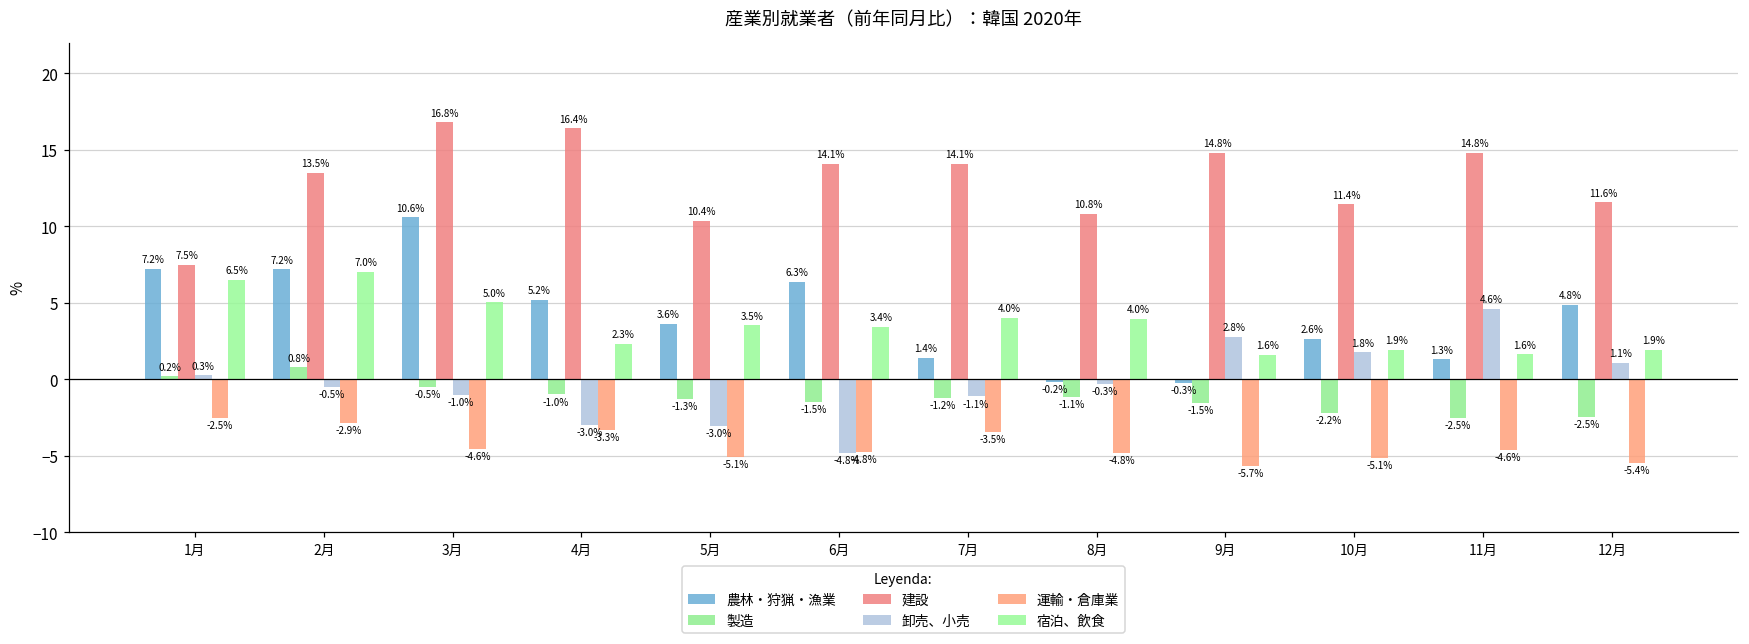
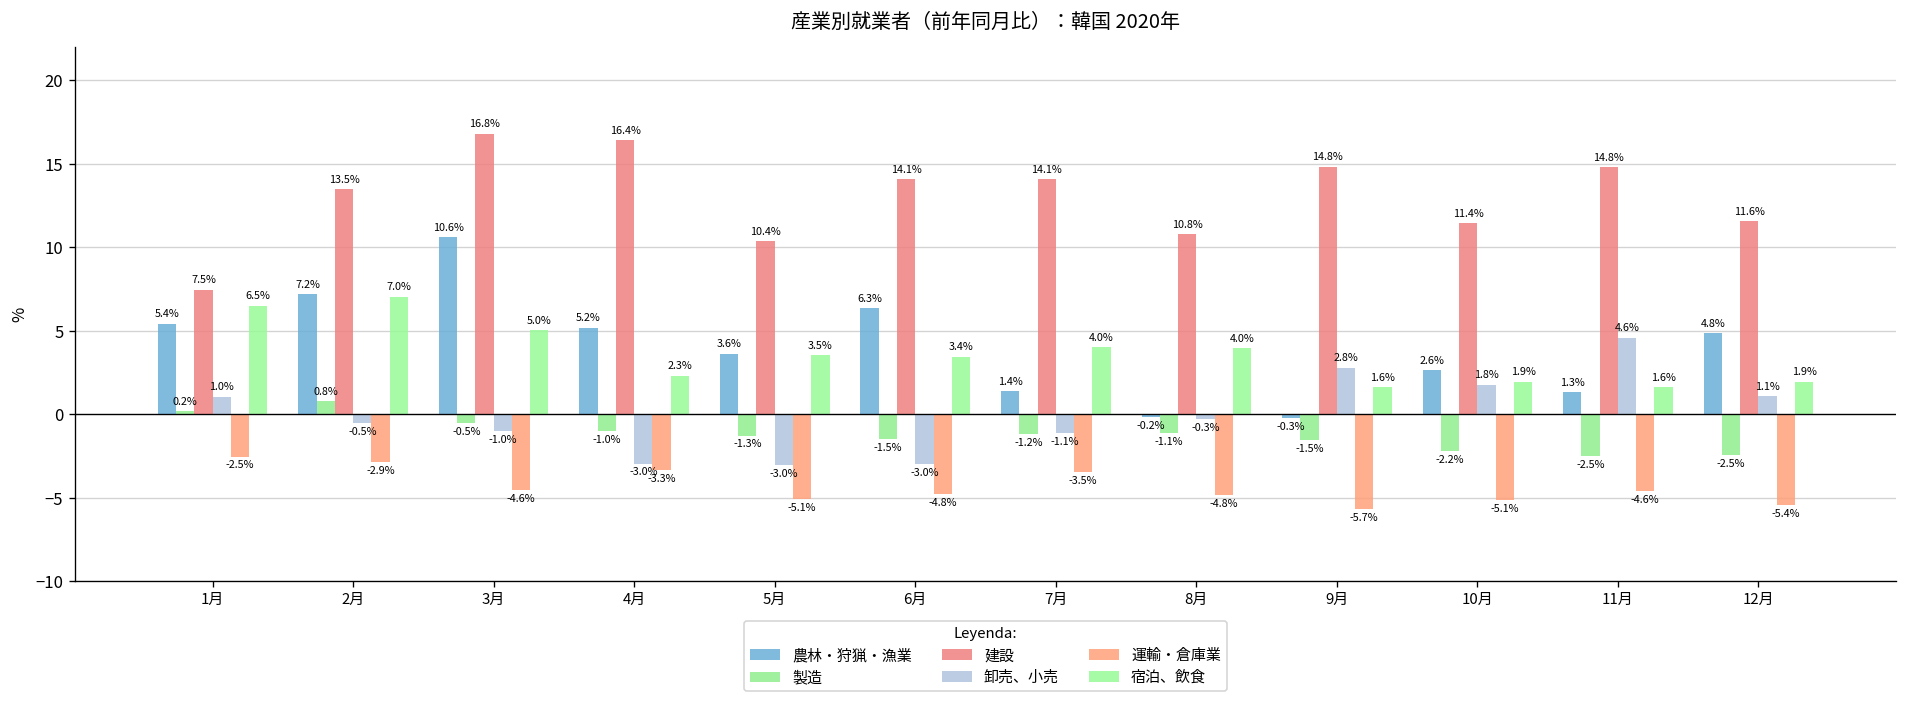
農林・狩猟・漁業, 1月: 7.2% -> 5.4%
卸売、小売, 1月: 0.3% -> 1.0%
卸売、小売, 6月: -4.8% -> -3.0%
